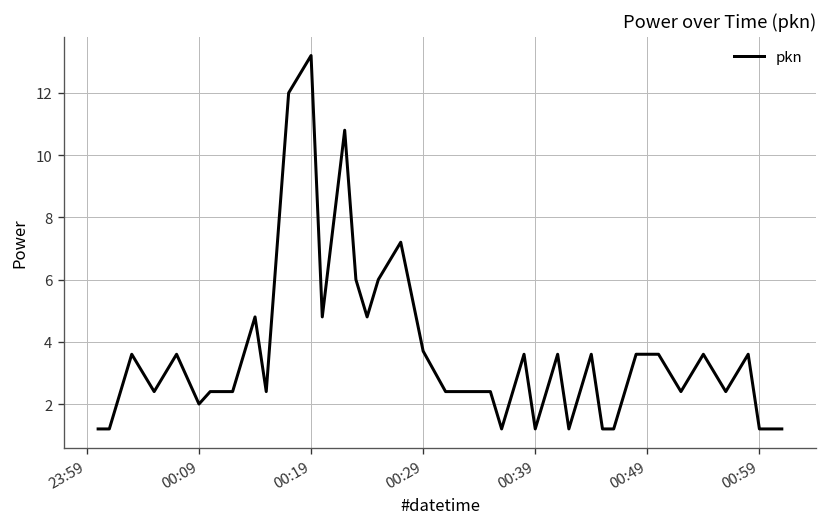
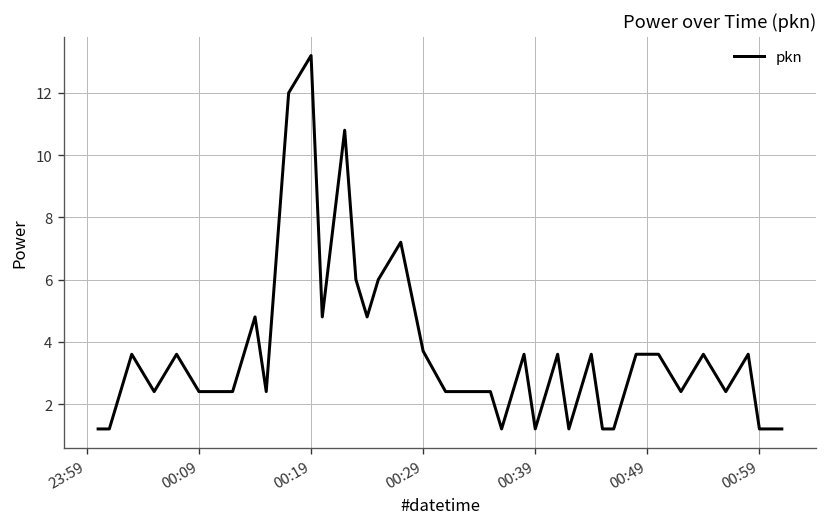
00:09: 2.0 -> 2.4
